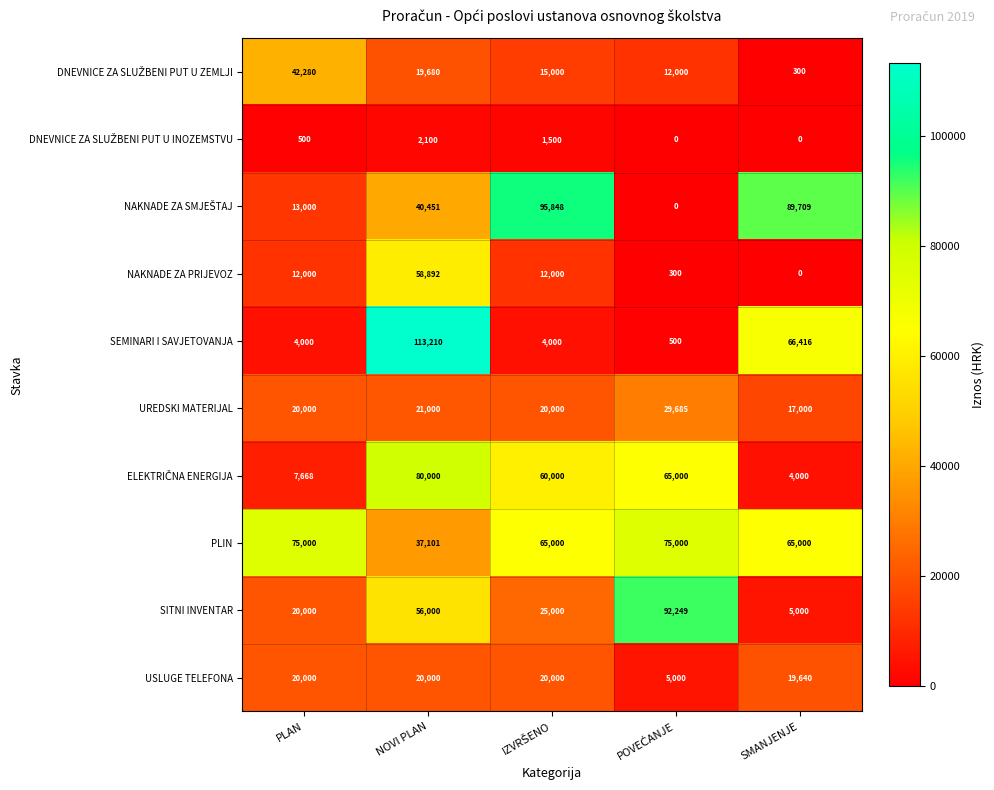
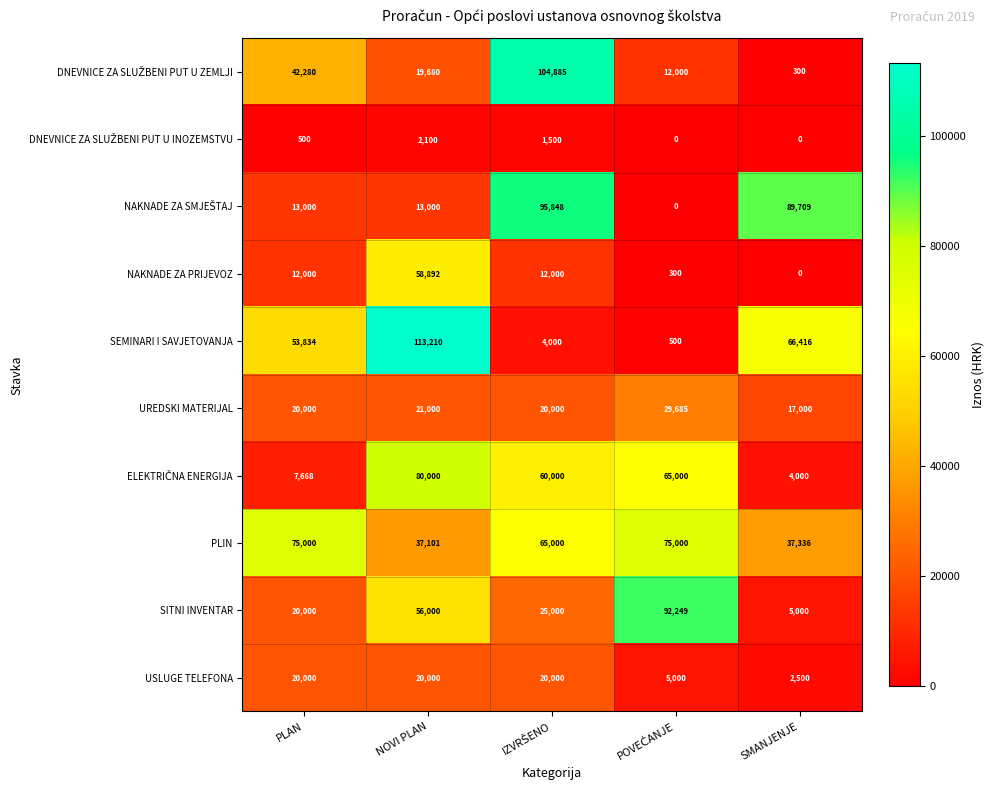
DNEVNICE ZA SLUŽBENI PUT U ZEMLJI, IZVRŠENO: 15,000 -> 104,885
NAKNADE ZA SMJEŠTAJ, NOVI PLAN: 40,451 -> 13,000
SEMINARI I SAVJETOVANJA, PLAN: 4,000 -> 53,834
PLIN, SMANJENJE: 65,000 -> 37,336
USLUGE TELEFONA, SMANJENJE: 19,640 -> 2,500
